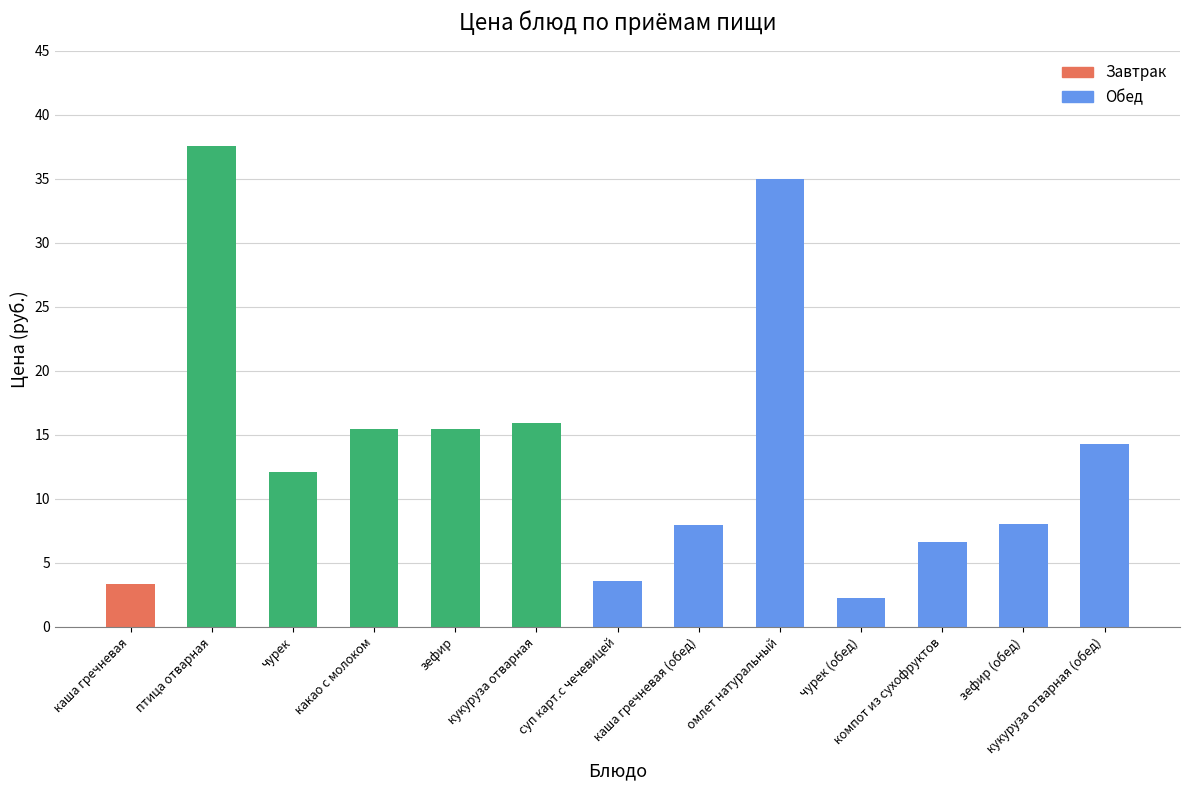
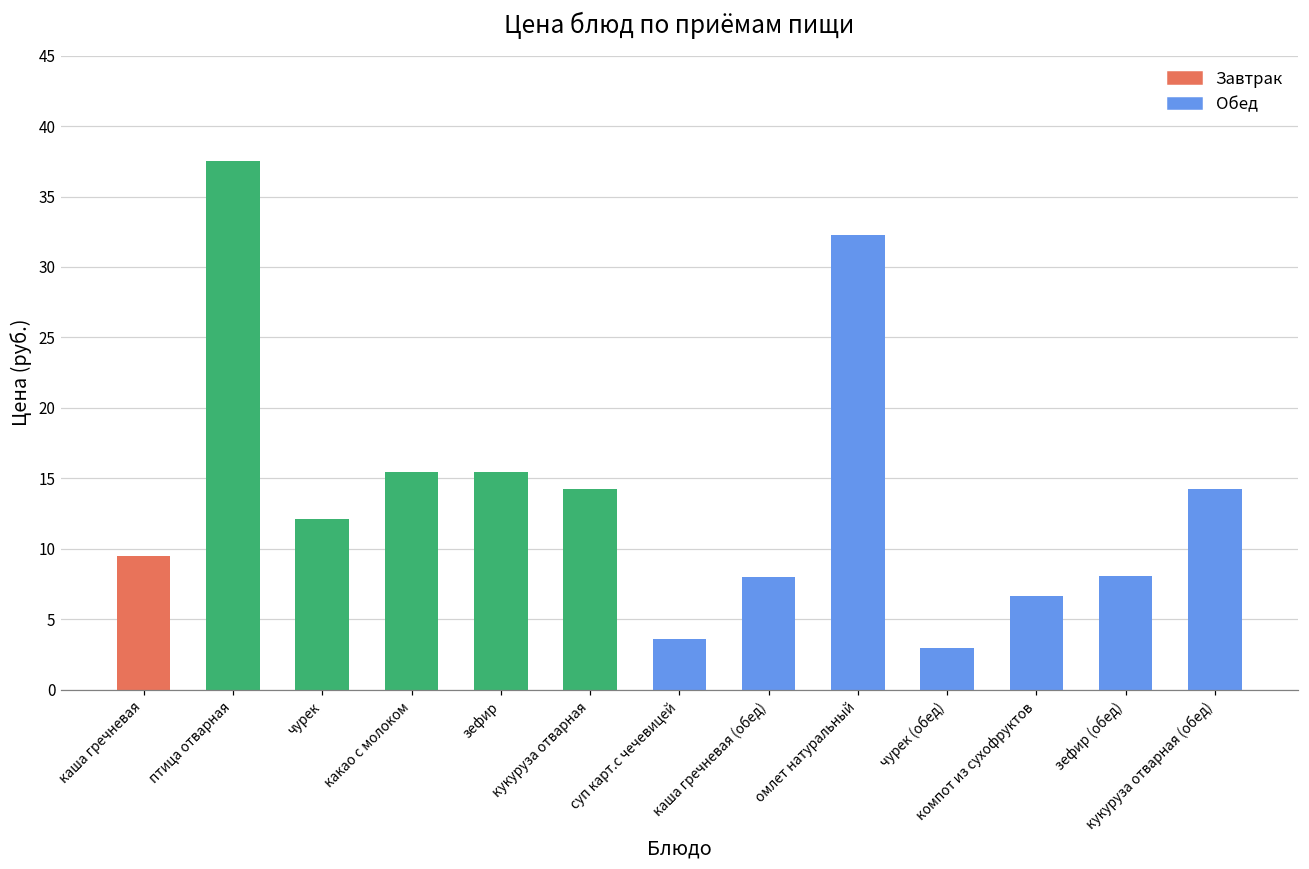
каша гречневая: 3.3 -> 9.5
кукуруза отварная: 15.9 -> 14.3
омлет натуральный: 35.0 -> 32.3
чурек (обед): 2.2 -> 2.9
